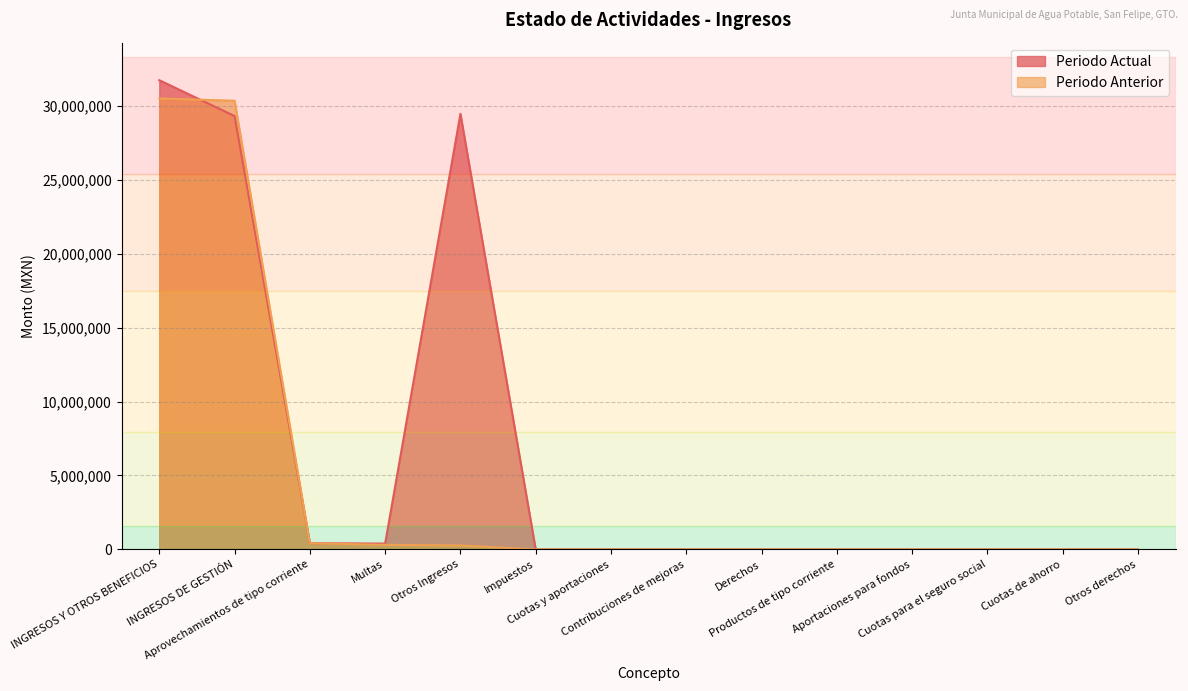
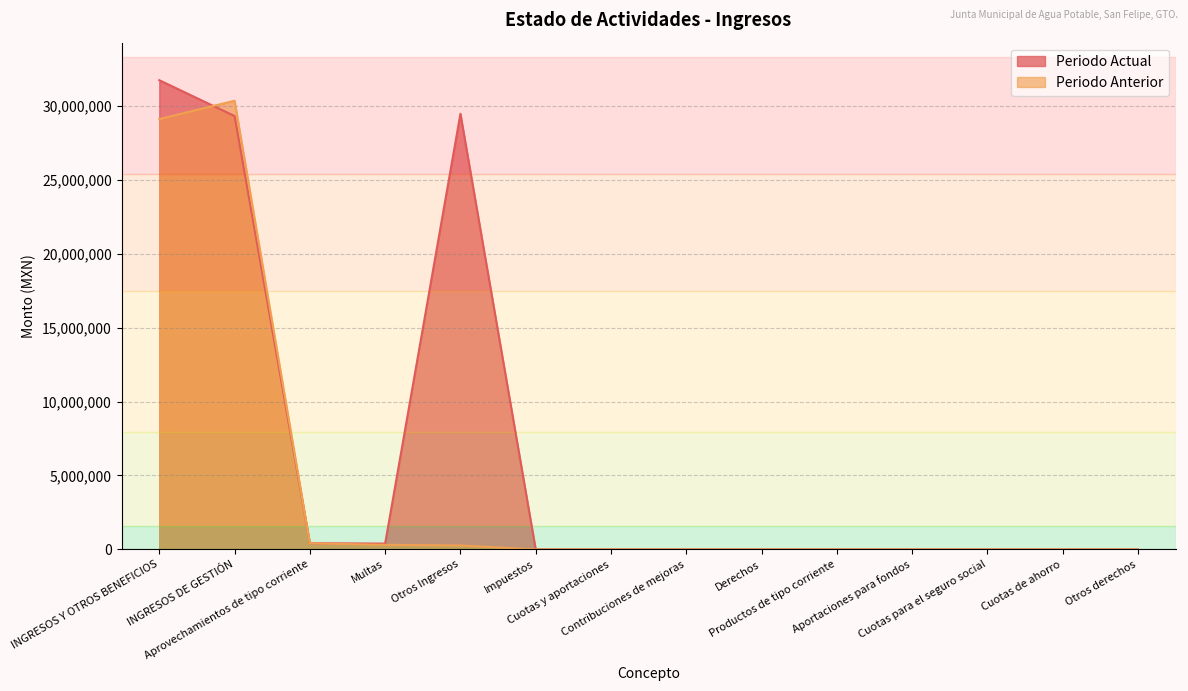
Periodo Anterior, INGRESOS Y OTROS BENEFICIOS: 30,500,000 -> 29,100,000
